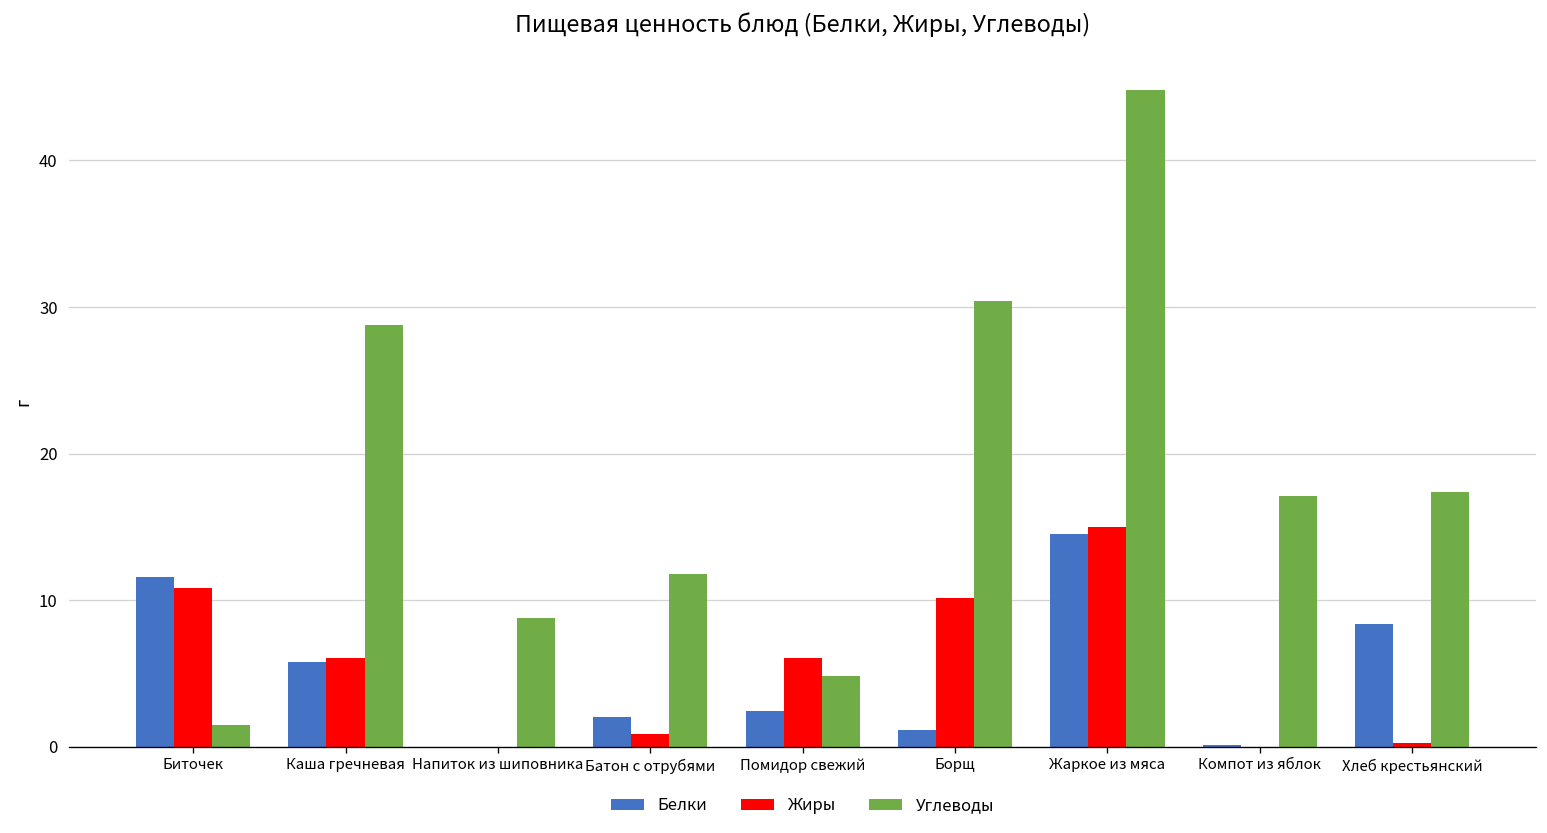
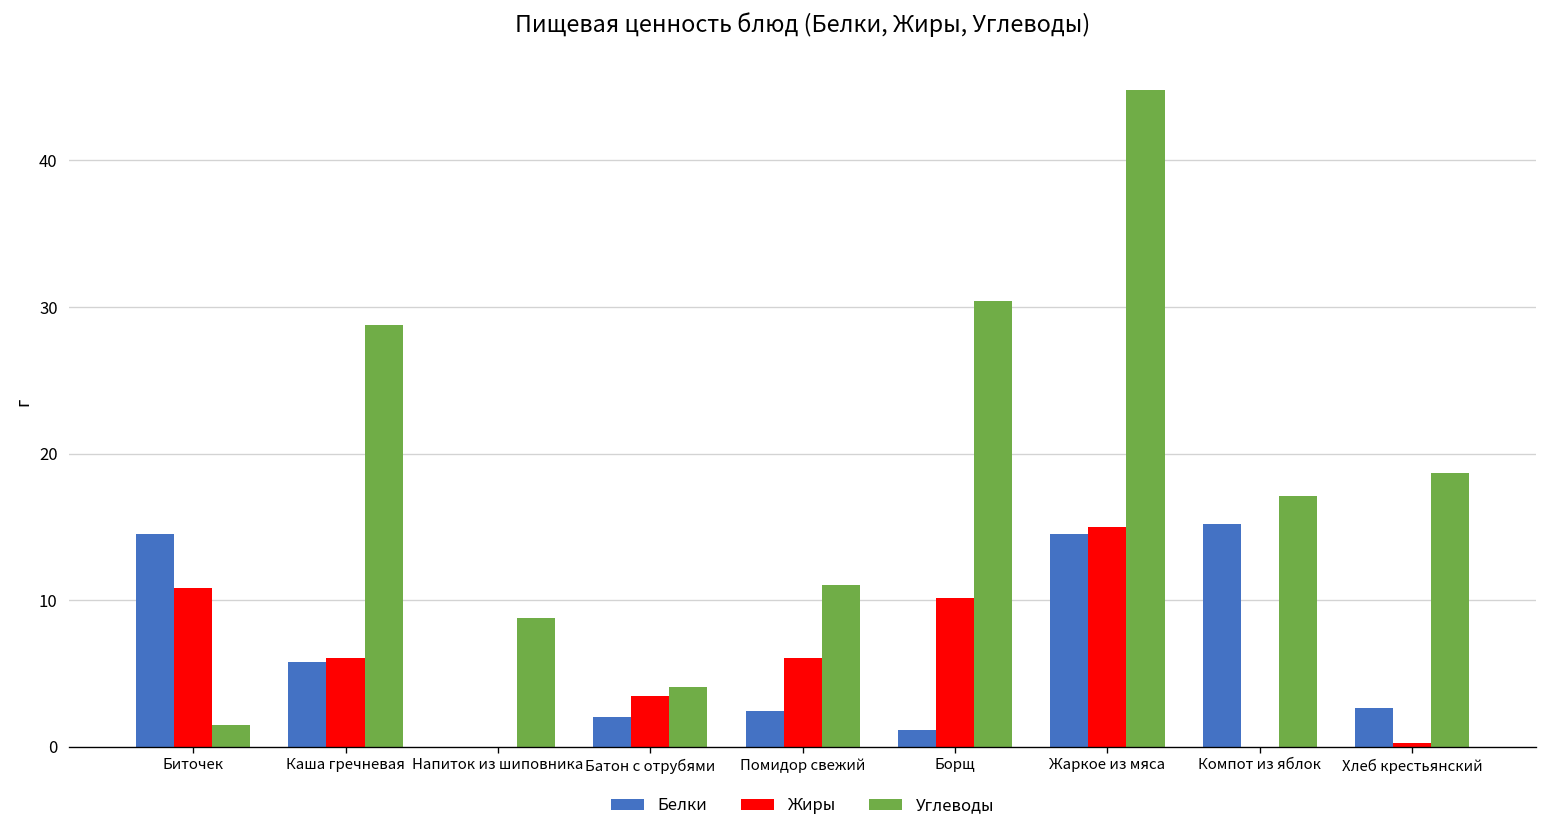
Белки, Биточек: 11.6 -> 14.5
Жиры, Батон с отрубями: 0.9 -> 3.4
Углеводы, Батон с отрубями: 11.8 -> 4.1
Углеводы, Помидор свежий: 4.8 -> 11.0
Белки, Компот из яблок: 0.1 -> 15.2
Белки, Хлеб крестьянский: 8.4 -> 2.6
Углеводы, Хлеб крестьянский: 17.4 -> 18.7
